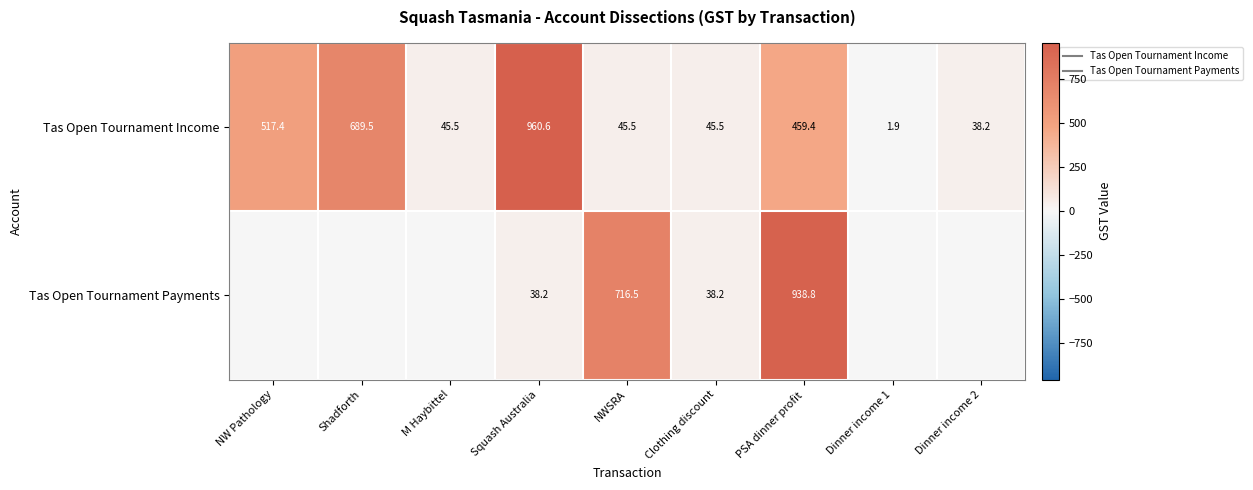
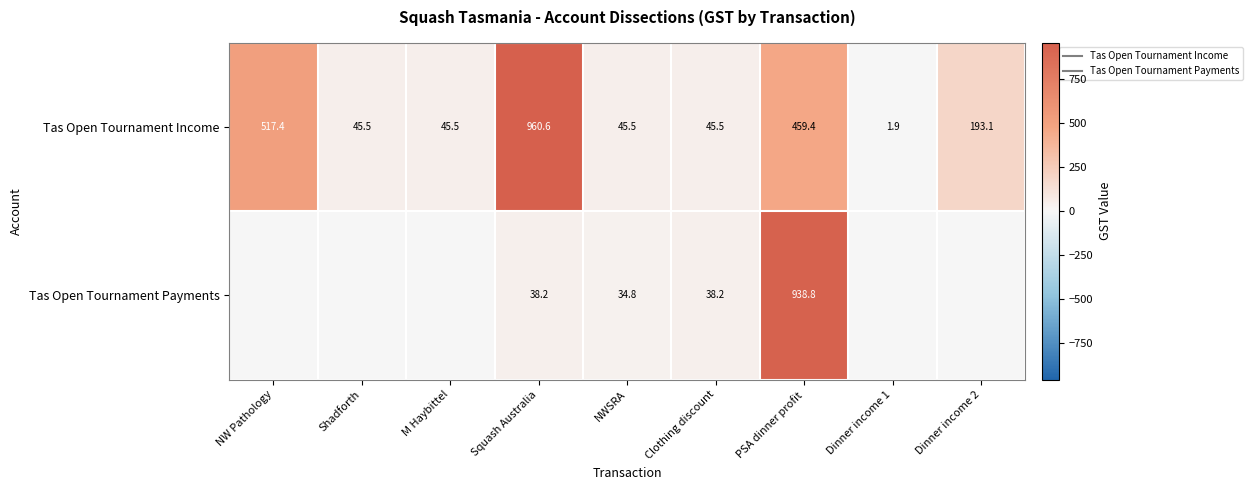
Tas Open Tournament Income, Shadforth: 689.5 -> 45.5
Tas Open Tournament Income, Dinner income 2: 38.2 -> 193.1
Tas Open Tournament Payments, NWSRA: 716.5 -> 34.8
